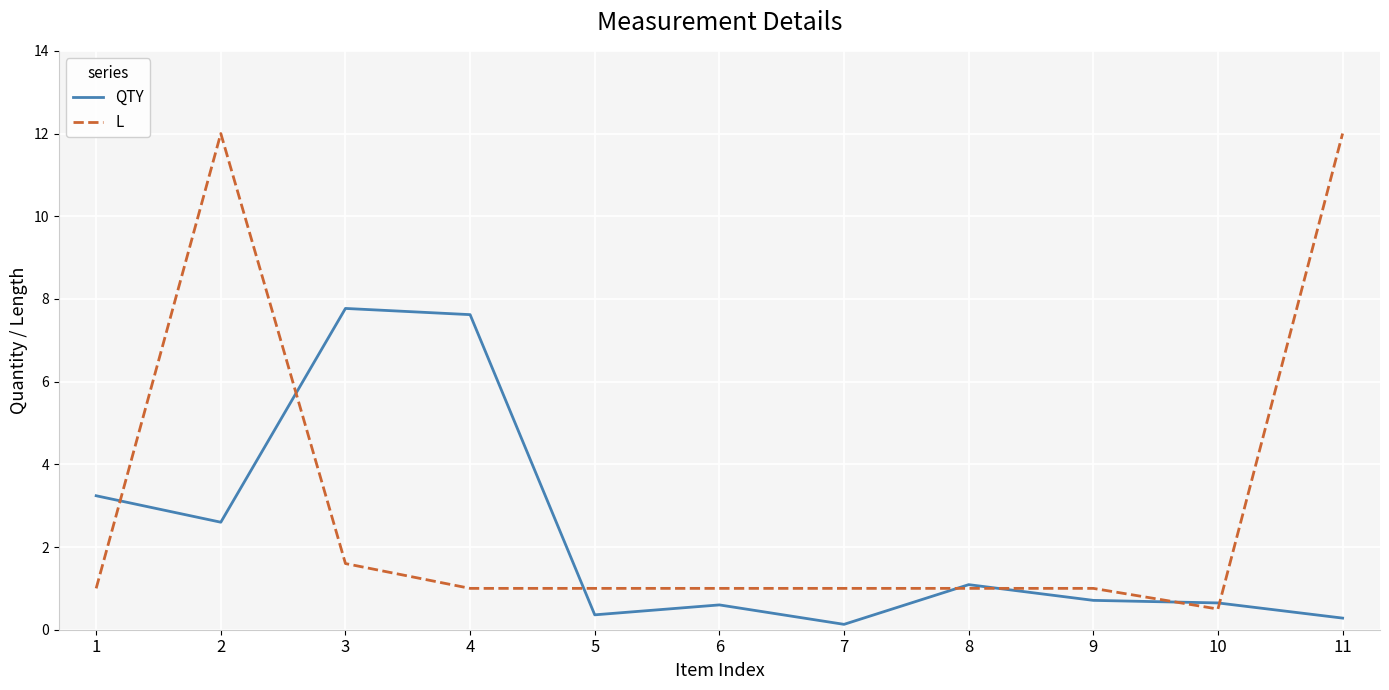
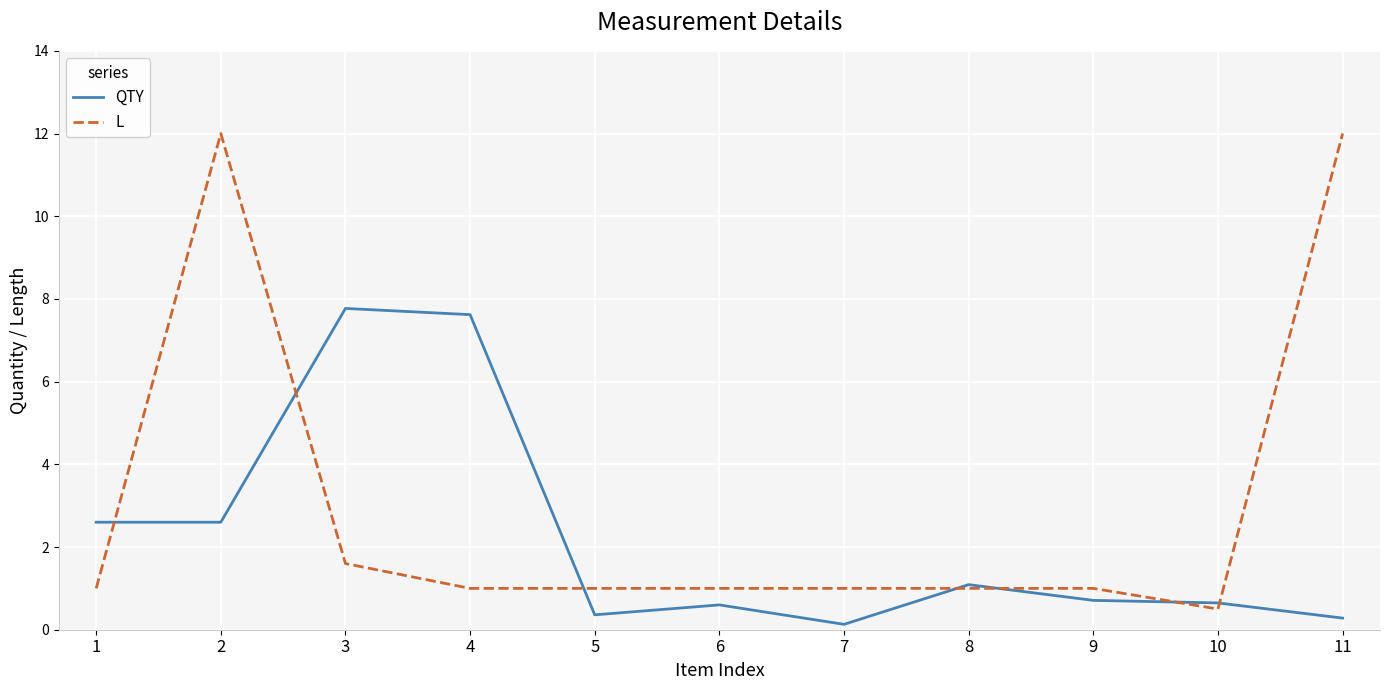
QTY, 1: 3.2 -> 2.6
